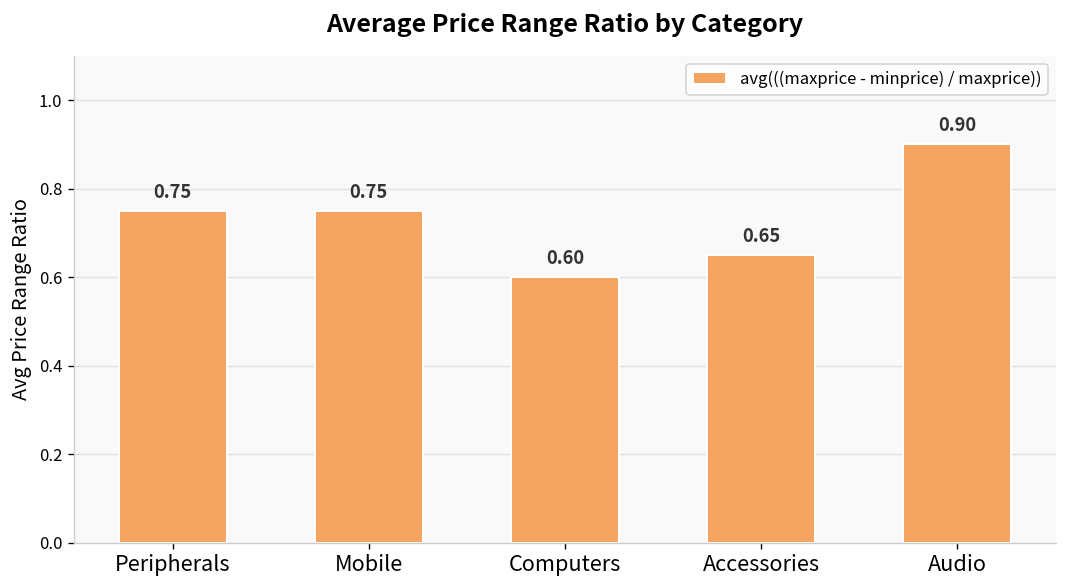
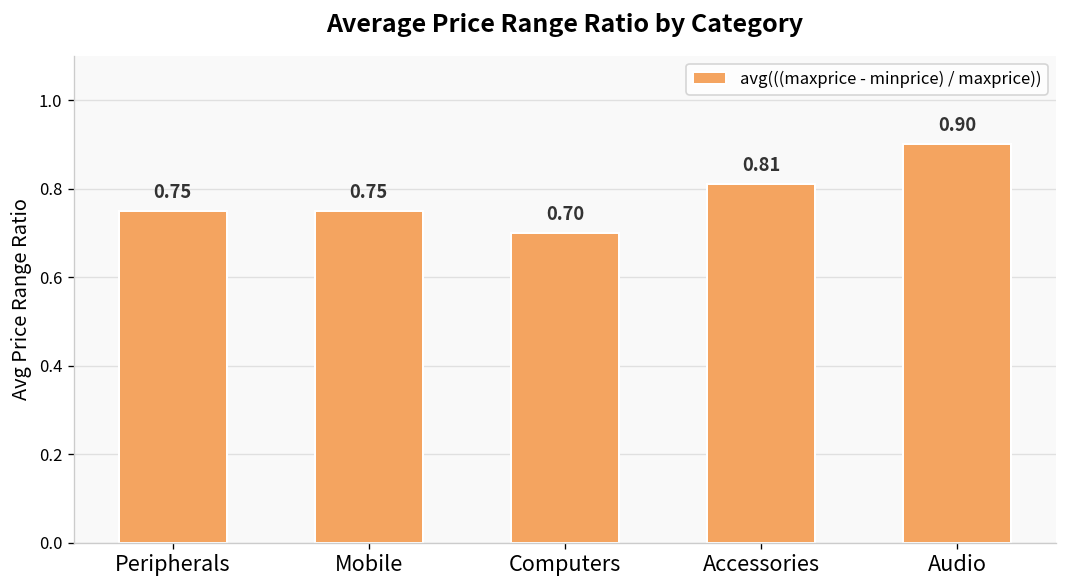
Computers: 0.60 -> 0.70
Accessories: 0.65 -> 0.81
